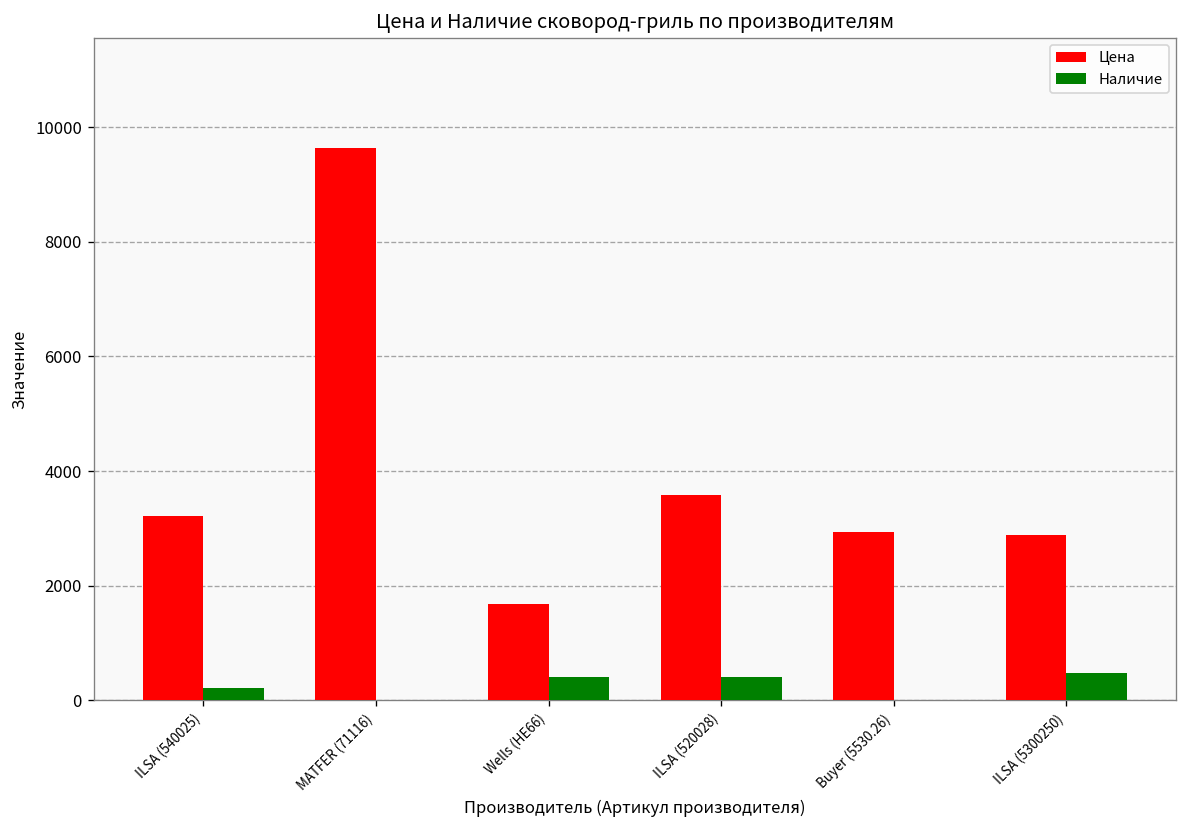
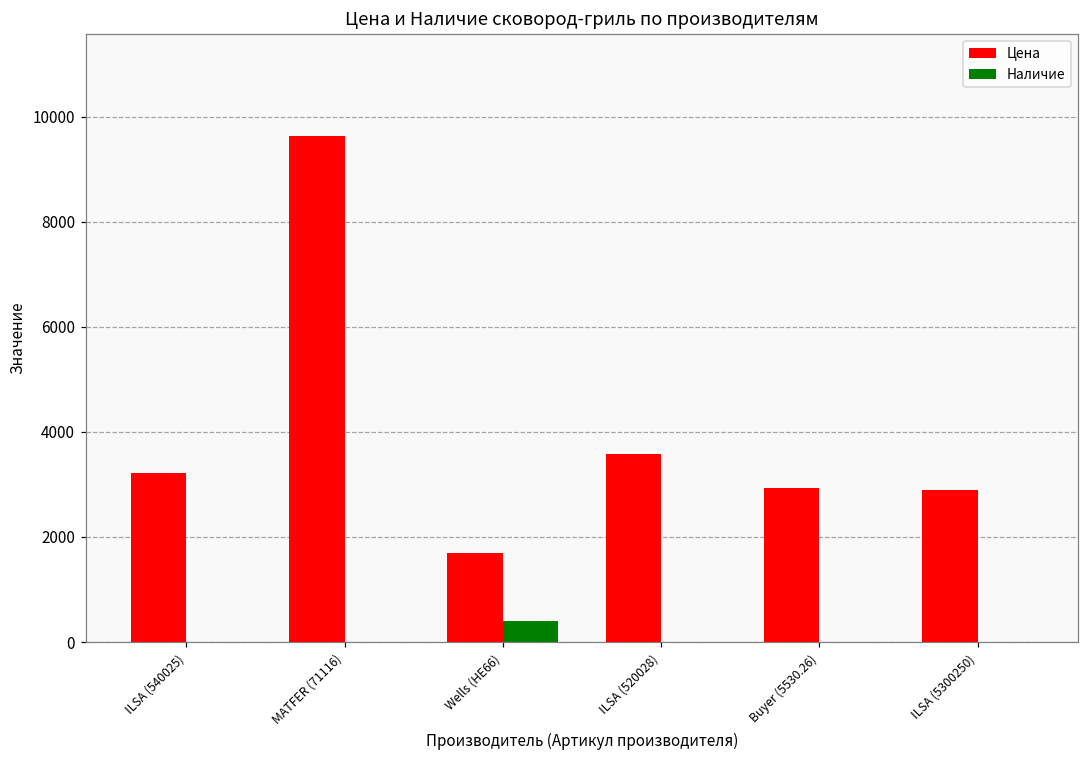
Наличие, ILSA (540025): 200 -> 0
Наличие, ILSA (520028): 400 -> 0
Наличие, ILSA (5300250): 500 -> 0
